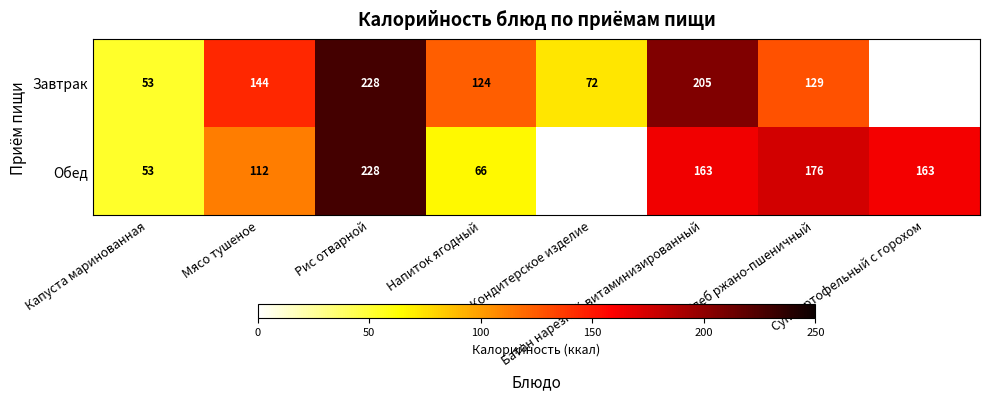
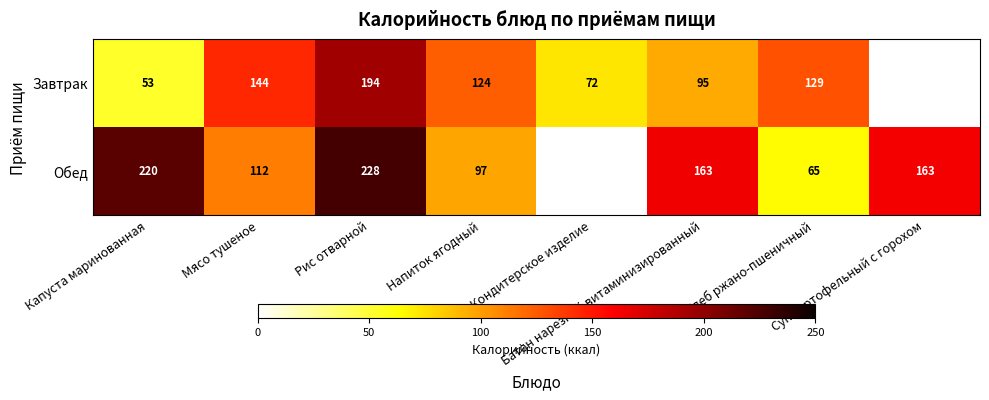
Завтрак, Рис отварной: 228 -> 194
Завтрак, Батон нарезной витаминизированный: 205 -> 95
Обед, Капуста маринованная: 53 -> 220
Обед, Напиток ягодный: 66 -> 97
Обед, Хлеб ржано-пшеничный: 176 -> 65
